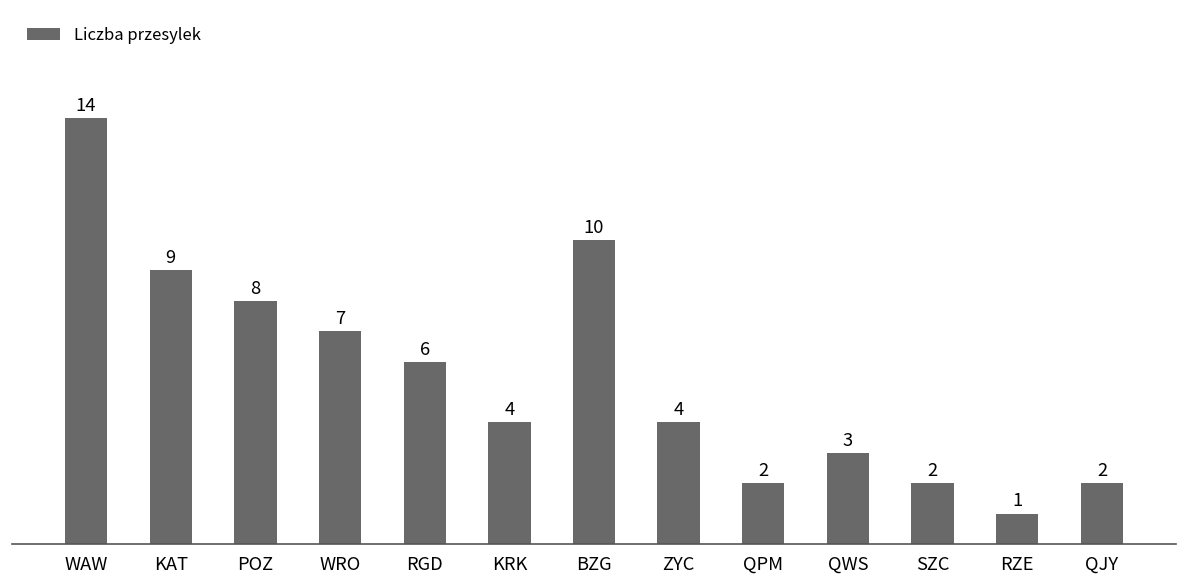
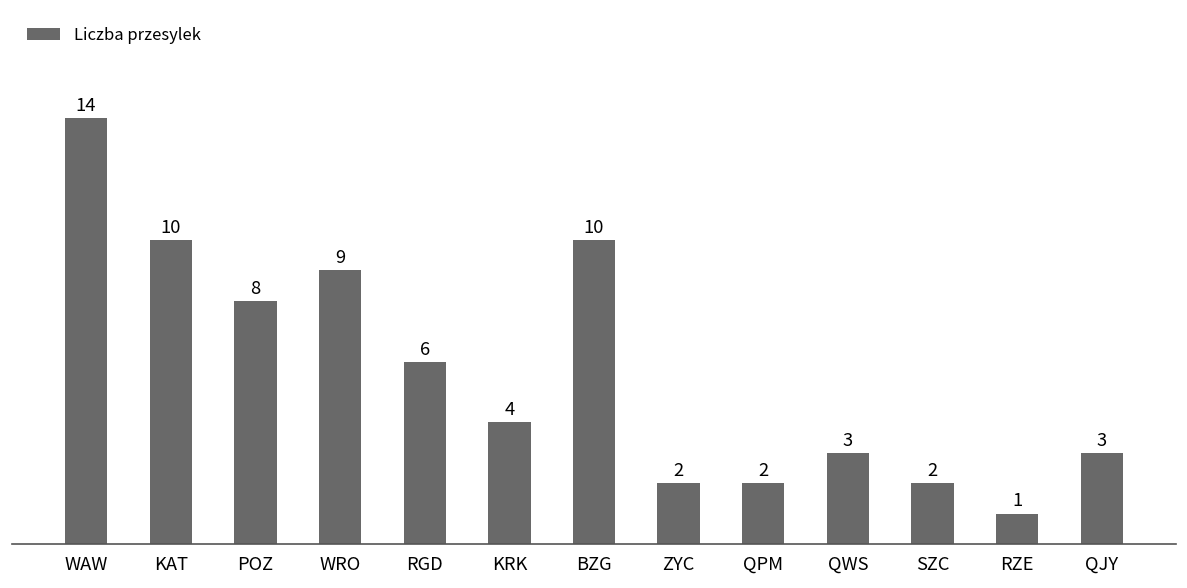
KAT: 9 -> 10
WRO: 7 -> 9
ZYC: 4 -> 2
QJY: 2 -> 3
